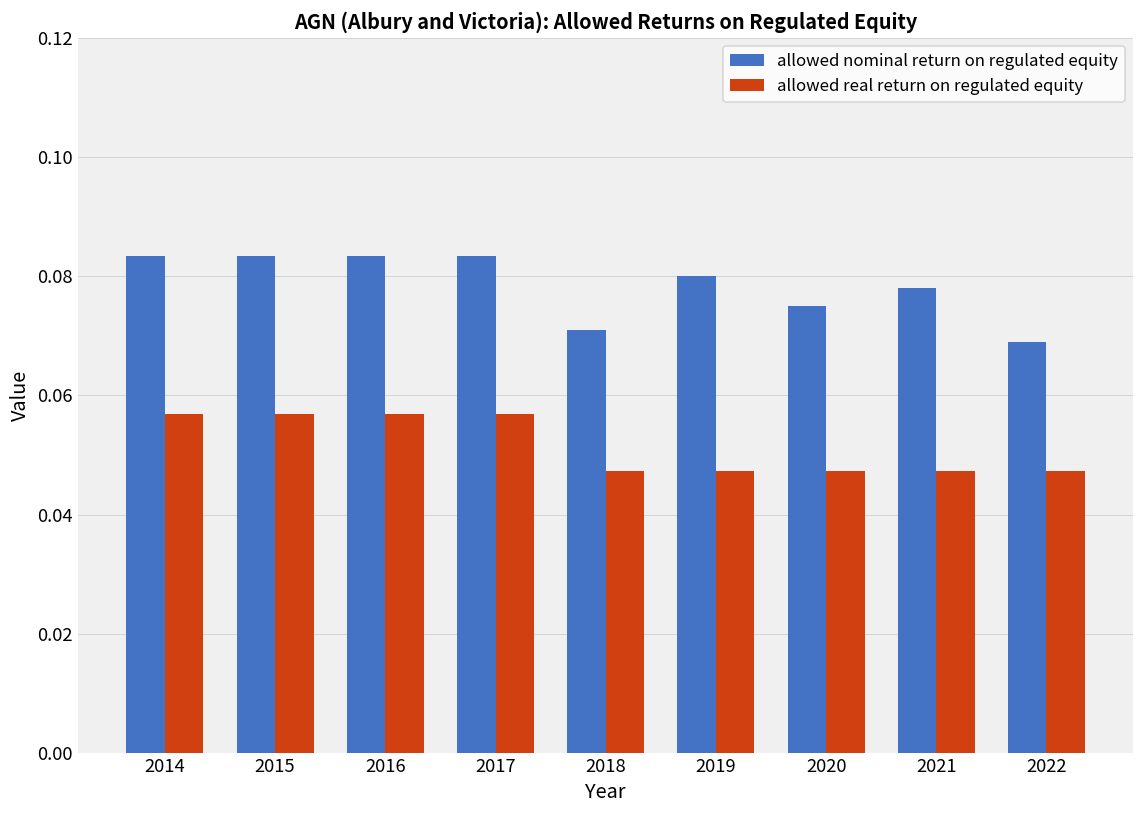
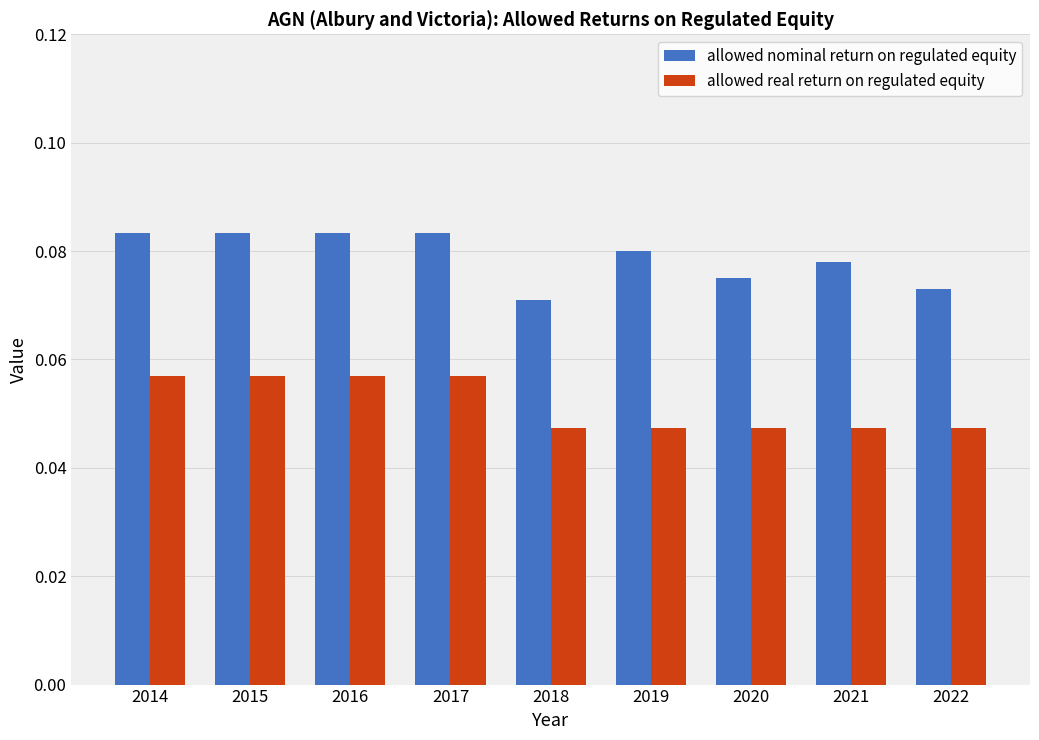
allowed nominal return on regulated equity, 2022: 0.069 -> 0.073
